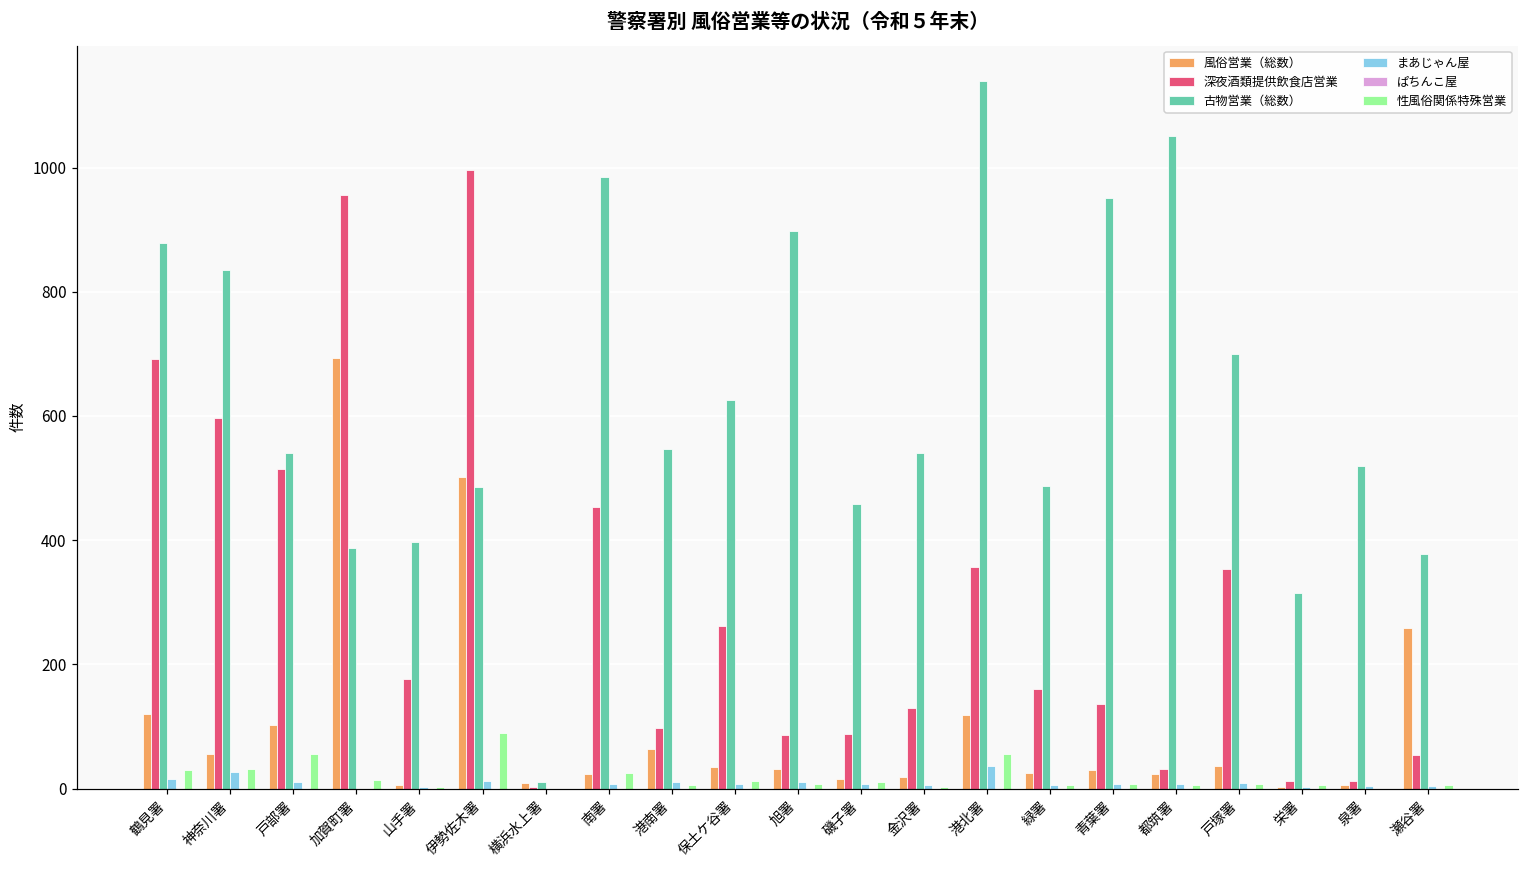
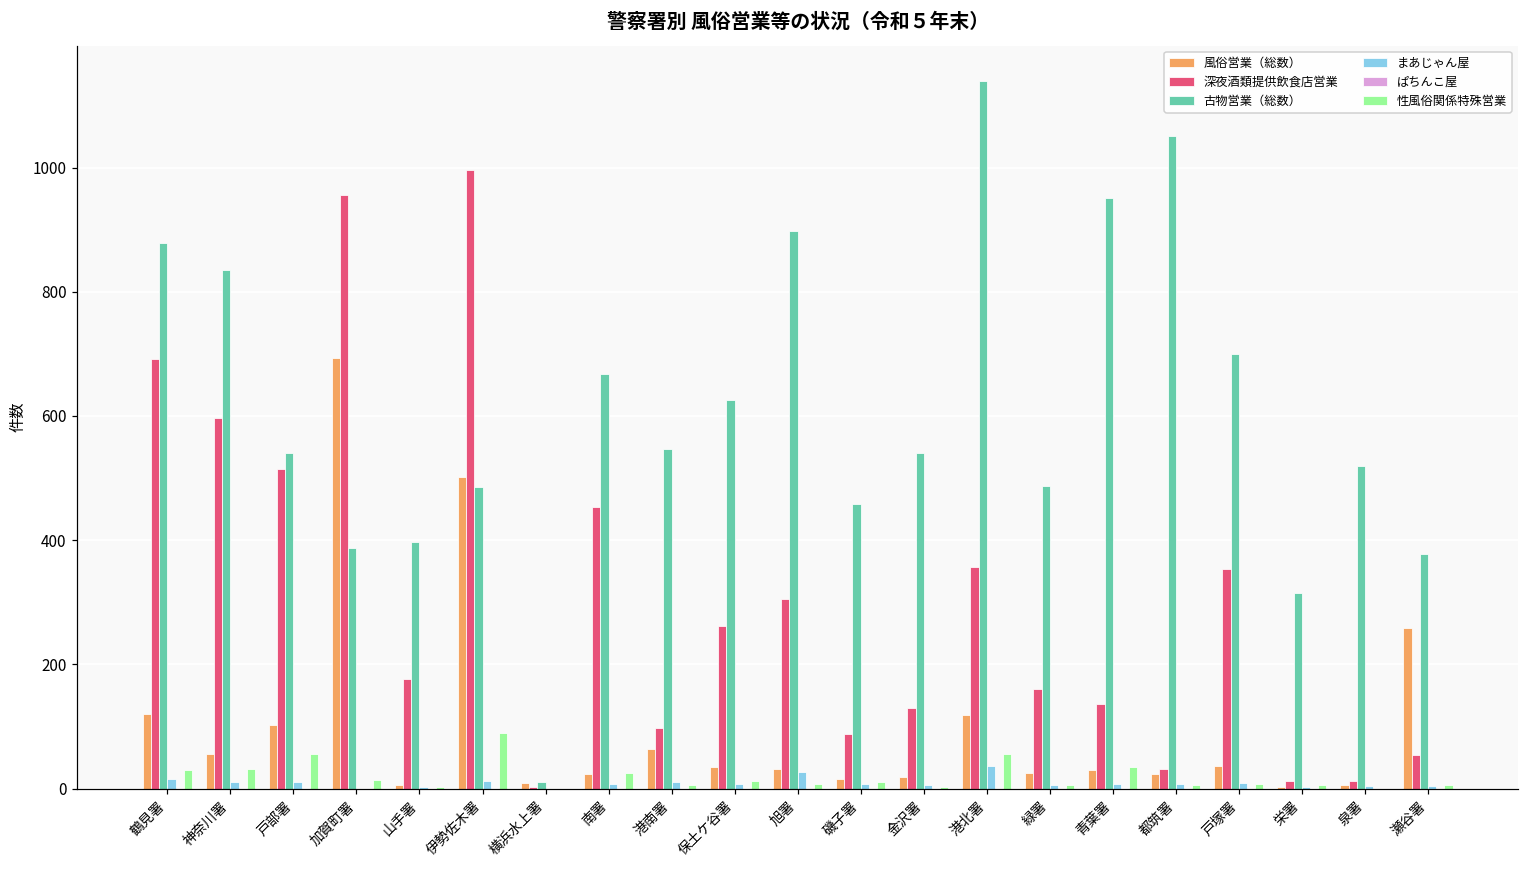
まあじゃん屋, 神奈川署: 30 -> 10
古物営業（総数）, 南署: 980 -> 670
深夜酒類提供飲食店営業, 旭署: 90 -> 310
まあじゃん屋, 旭署: 10 -> 30
性風俗関係特殊営業, 青葉署: 10 -> 40
